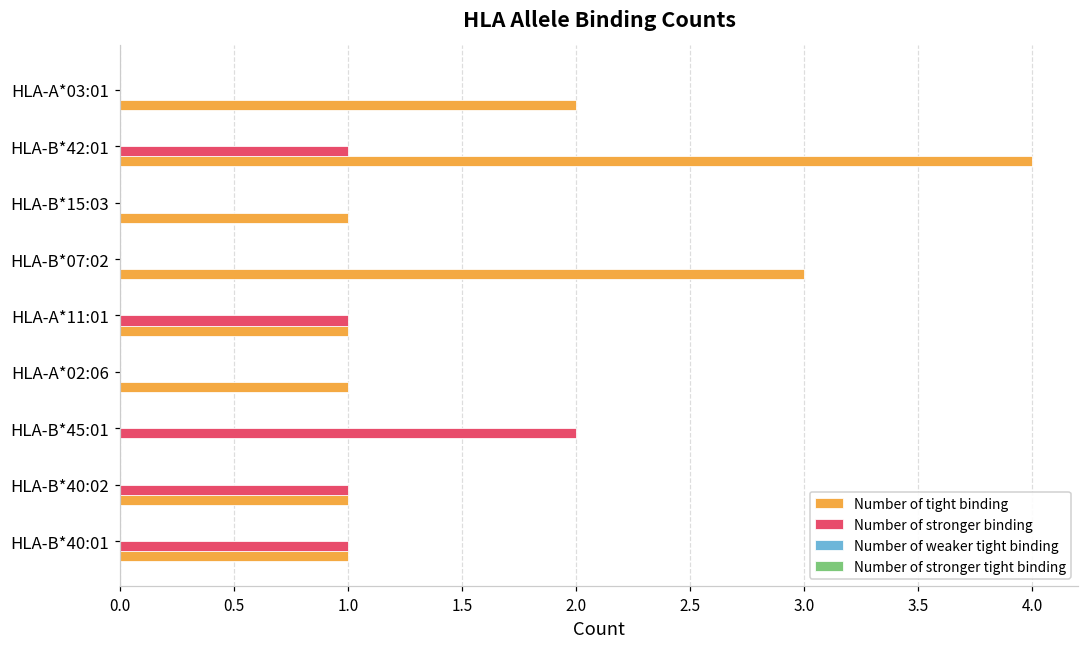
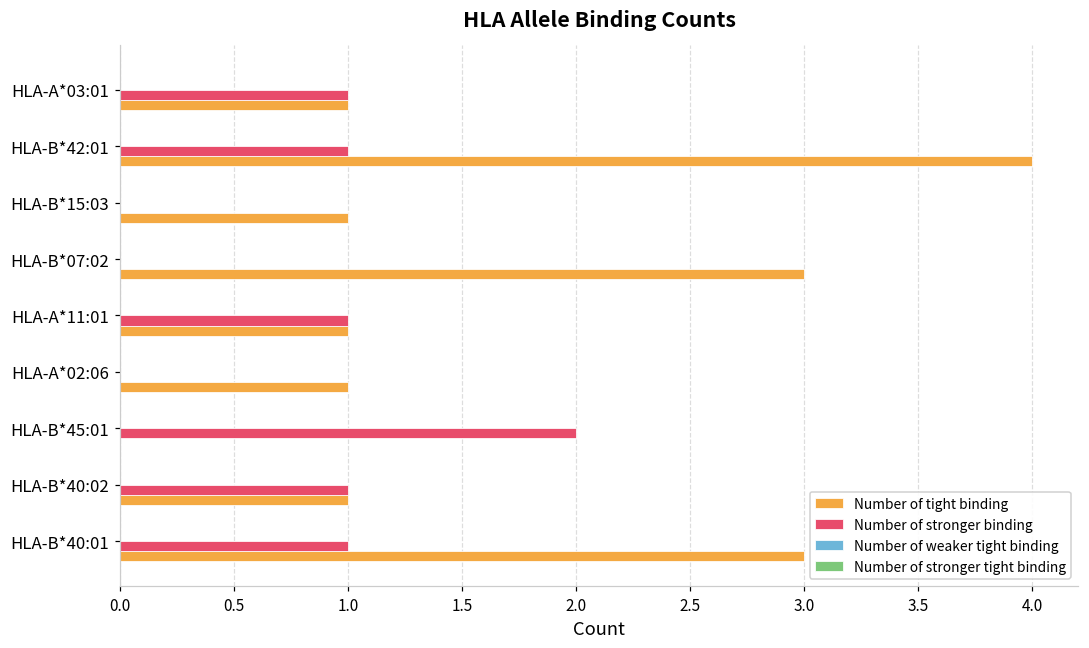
Number of stronger binding, HLA-A*03:01: 0 -> 1
Number of tight binding, HLA-A*03:01: 2 -> 1
Number of tight binding, HLA-B*40:01: 1 -> 3
